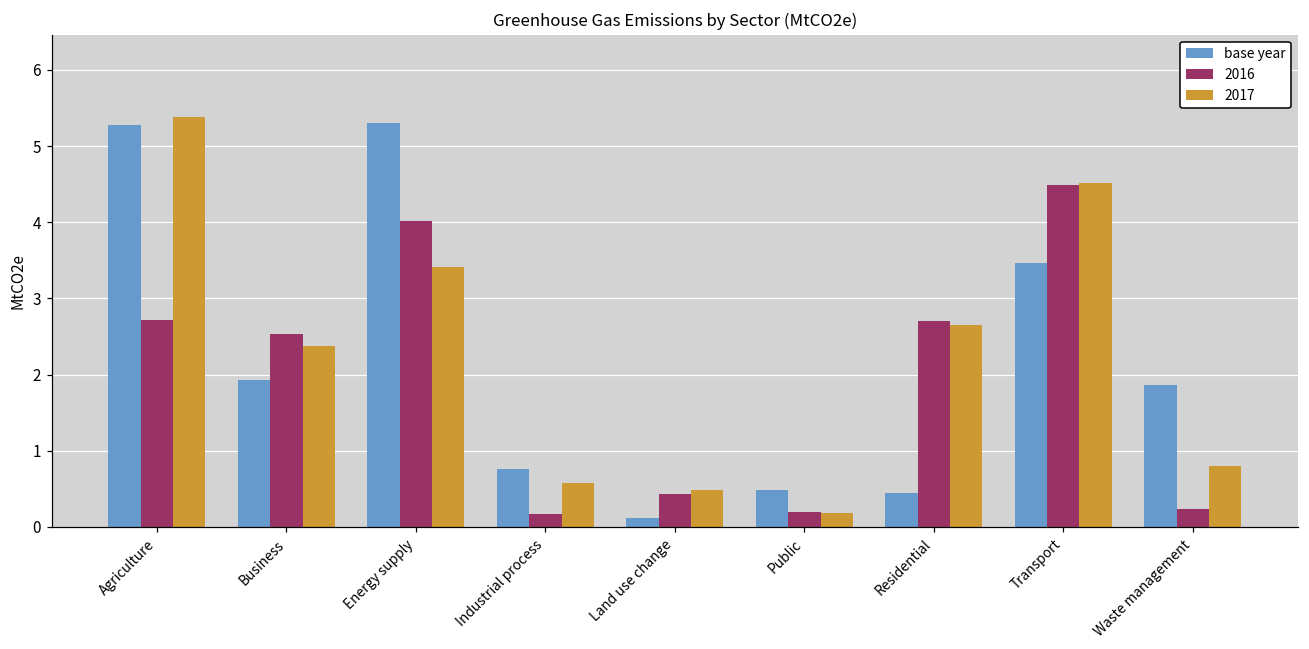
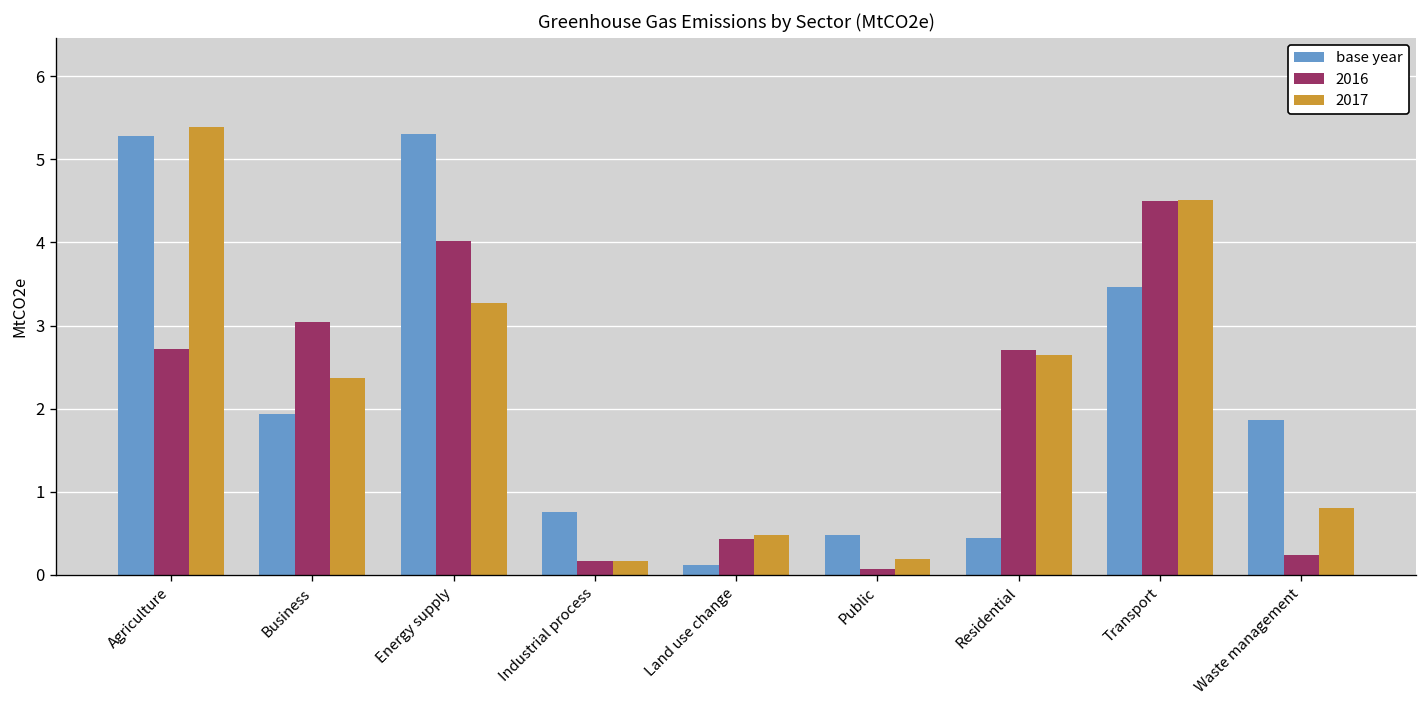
2016, Business: 2.5 -> 3.0
2017, Energy supply: 3.4 -> 3.3
2017, Industrial process: 0.6 -> 0.2
2016, Public: 0.2 -> 0.1
